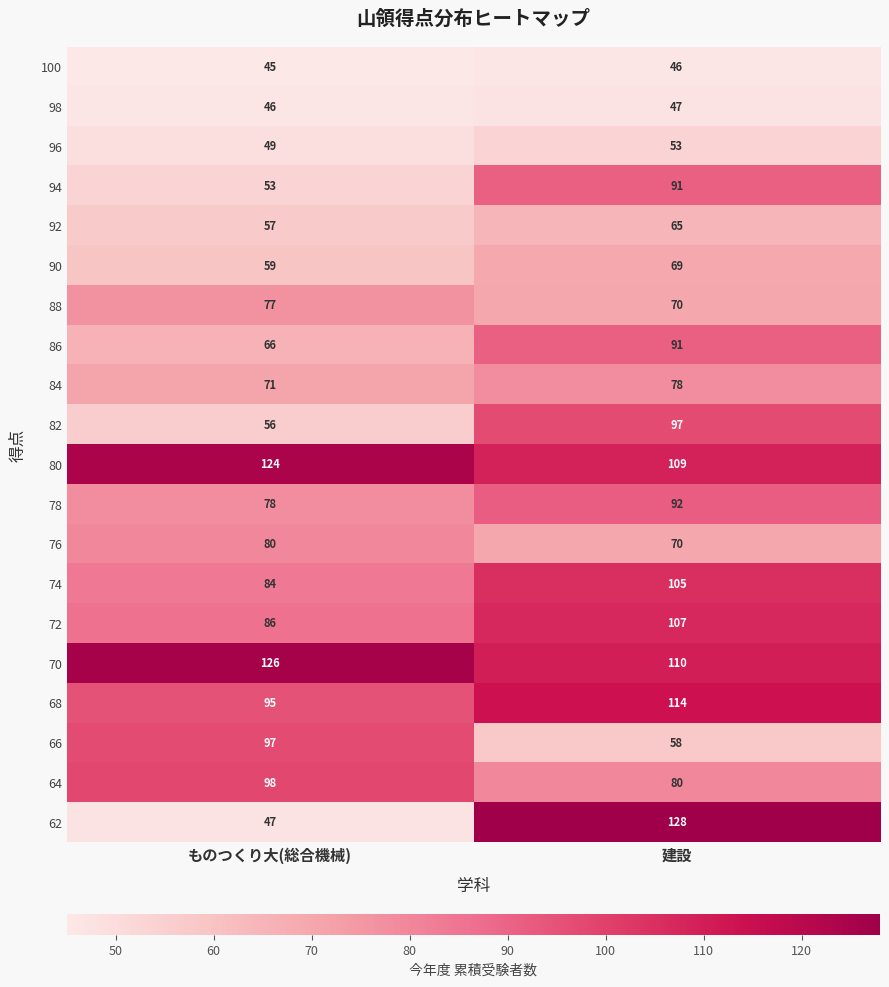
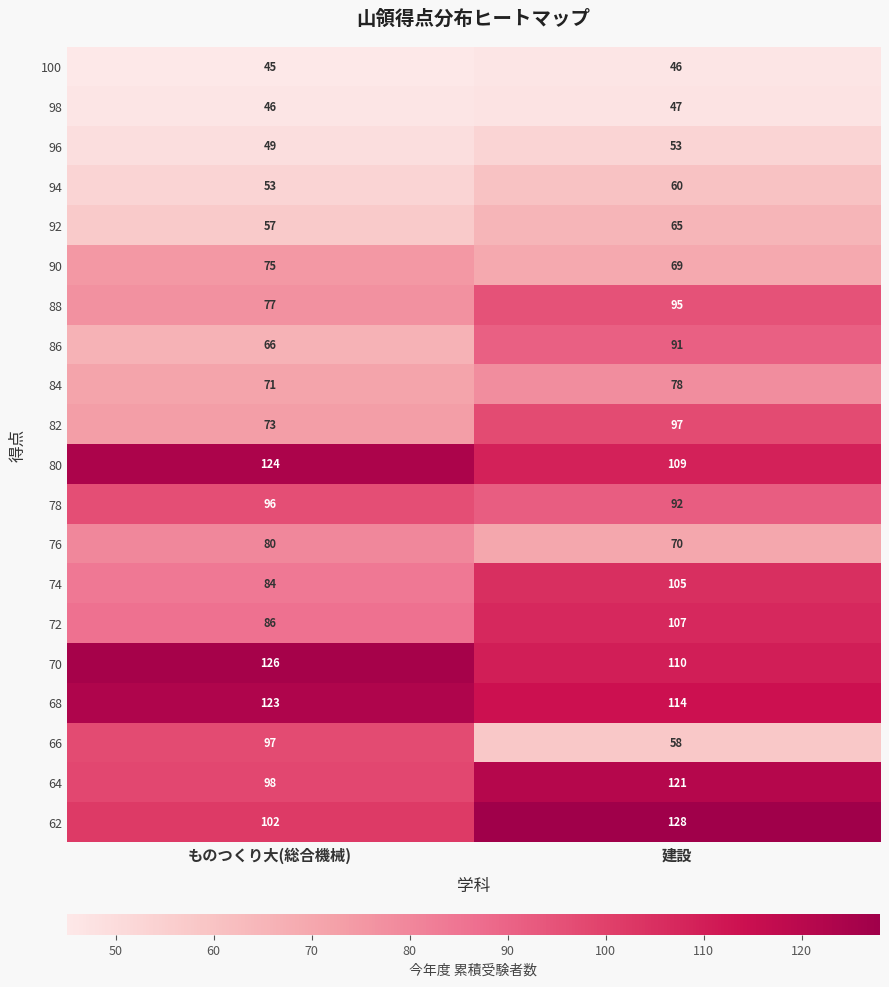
94, 建設: 91 -> 60
90, ものつくり大(総合機械): 59 -> 75
88, 建設: 70 -> 95
82, ものつくり大(総合機械): 56 -> 73
78, ものつくり大(総合機械): 78 -> 96
68, ものつくり大(総合機械): 95 -> 123
64, 建設: 80 -> 121
62, ものつくり大(総合機械): 47 -> 102
